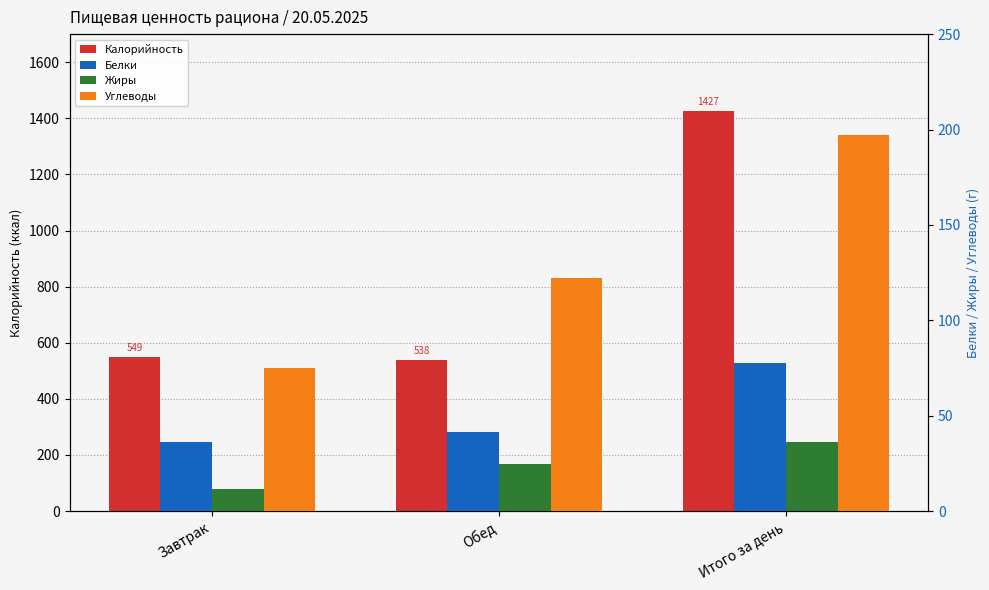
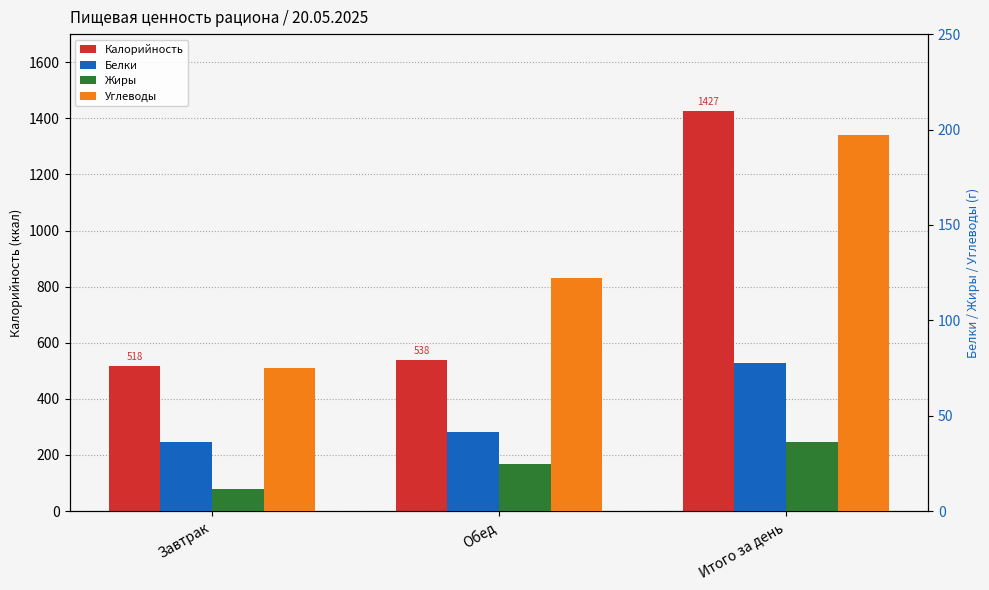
Калорийность, Завтрак: 549 -> 518
